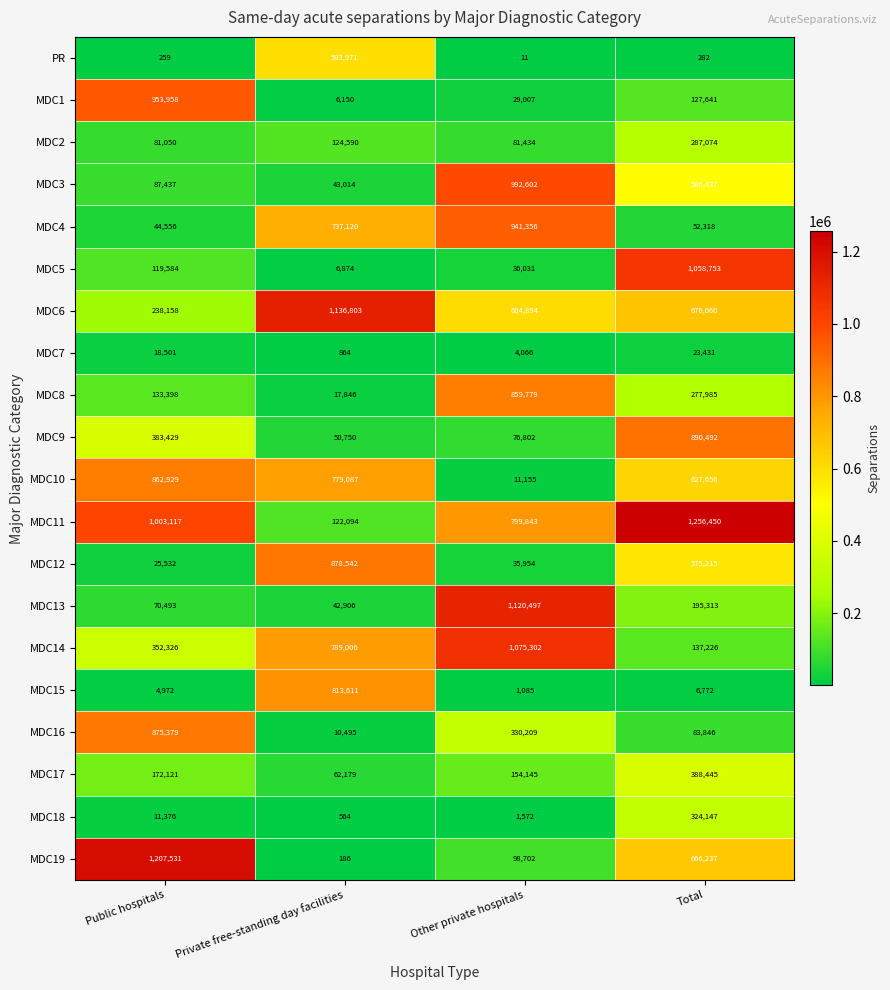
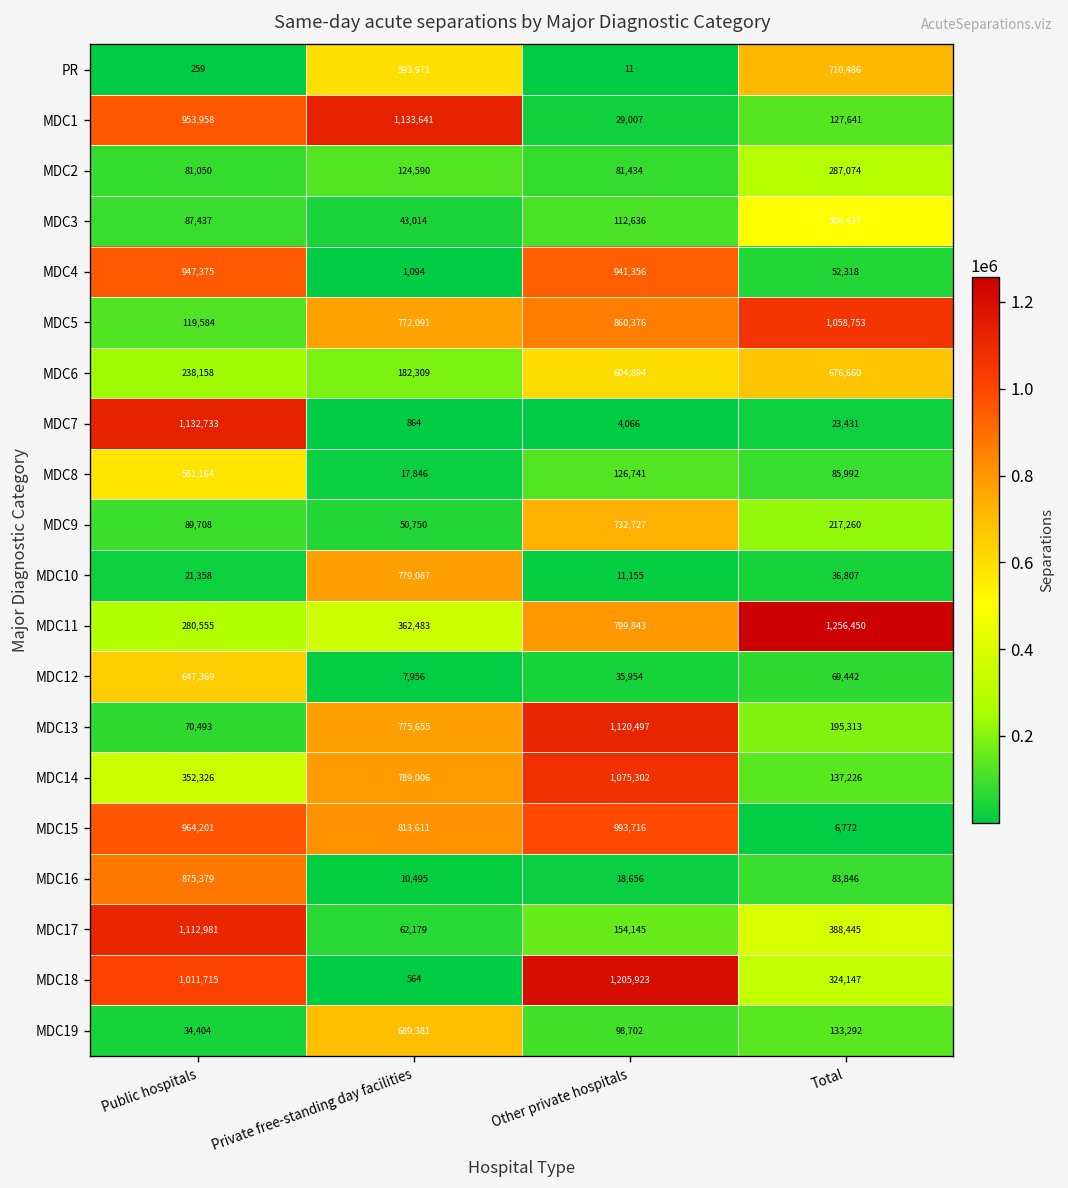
PR, Total: 282 -> 710,486
MDC1, Private free-standing day facilities: 6,150 -> 1,133,641
MDC3, Other private hospitals: 992,602 -> 112,636
MDC4, Public hospitals: 44,556 -> 947,375
MDC4, Private free-standing day facilities: 737,120 -> 1,094
MDC5, Private free-standing day facilities: 6,874 -> 772,091
MDC5, Other private hospitals: 36,031 -> 860,376
MDC6, Private free-standing day facilities: 1,136,803 -> 182,309
MDC7, Public hospitals: 18,501 -> 1,132,733
MDC8, Public hospitals: 133,398 -> 581,164
MDC8, Other private hospitals: 859,779 -> 126,741
MDC8, Total: 277,985 -> 85,992
MDC9, Public hospitals: 383,429 -> 89,708
MDC9, Other private hospitals: 76,802 -> 732,727
MDC9, Total: 890,492 -> 217,260
MDC10, Public hospitals: 862,929 -> 21,358
MDC10, Total: 627,656 -> 36,807
MDC11, Public hospitals: 1,003,117 -> 280,555
MDC11, Private free-standing day facilities: 122,094 -> 362,483
MDC12, Public hospitals: 25,532 -> 647,369
MDC12, Private free-standing day facilities: 878,542 -> 7,956
MDC12, Total: 575,215 -> 69,442
MDC13, Private free-standing day facilities: 42,906 -> 775,655
MDC15, Public hospitals: 4,972 -> 964,201
MDC15, Other private hospitals: 1,085 -> 993,716
MDC16, Other private hospitals: 330,209 -> 18,656
MDC17, Public hospitals: 172,121 -> 1,112,981
MDC18, Public hospitals: 11,376 -> 1,011,715
MDC18, Other private hospitals: 1,572 -> 1,205,923
MDC19, Public hospitals: 1,207,531 -> 34,404
MDC19, Private free-standing day facilities: 186 -> 689,381
MDC19, Total: 666,237 -> 133,292
